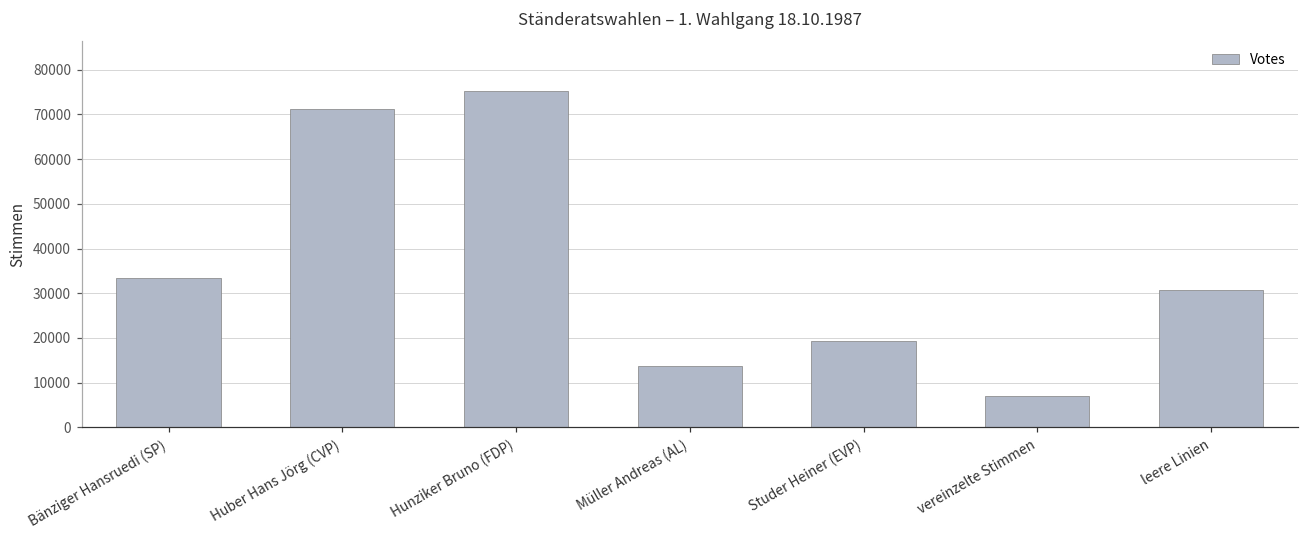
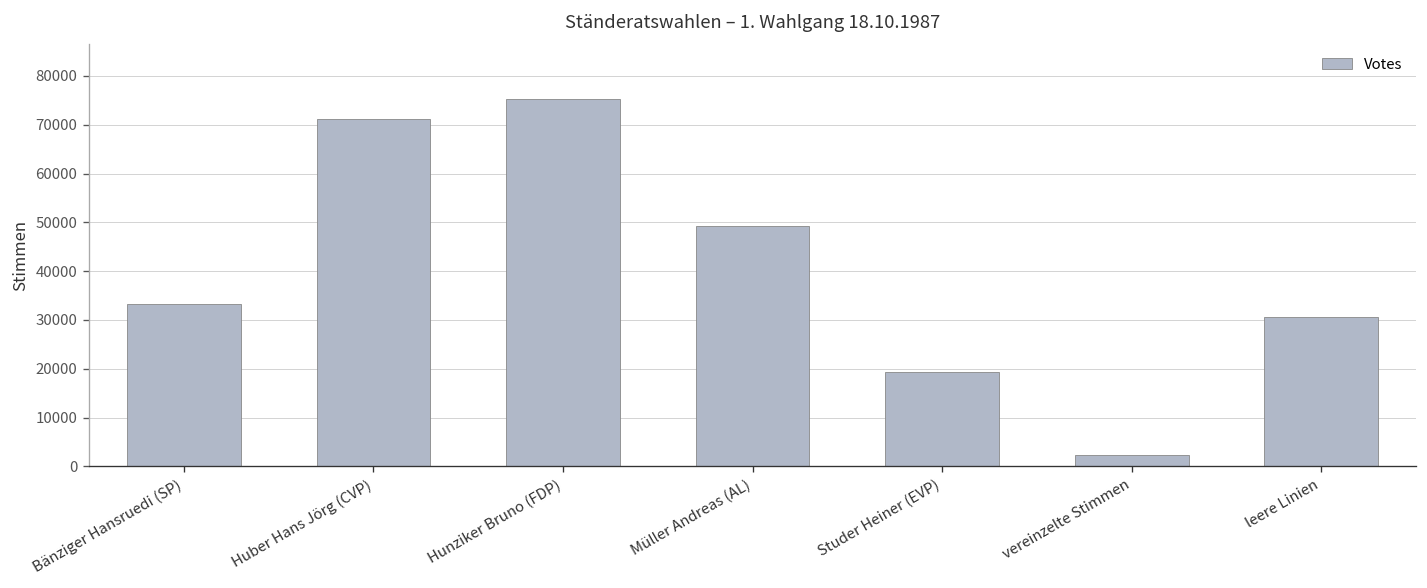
Müller Andreas (AL): 14000 -> 49000
vereinzelte Stimmen: 7000 -> 2000
